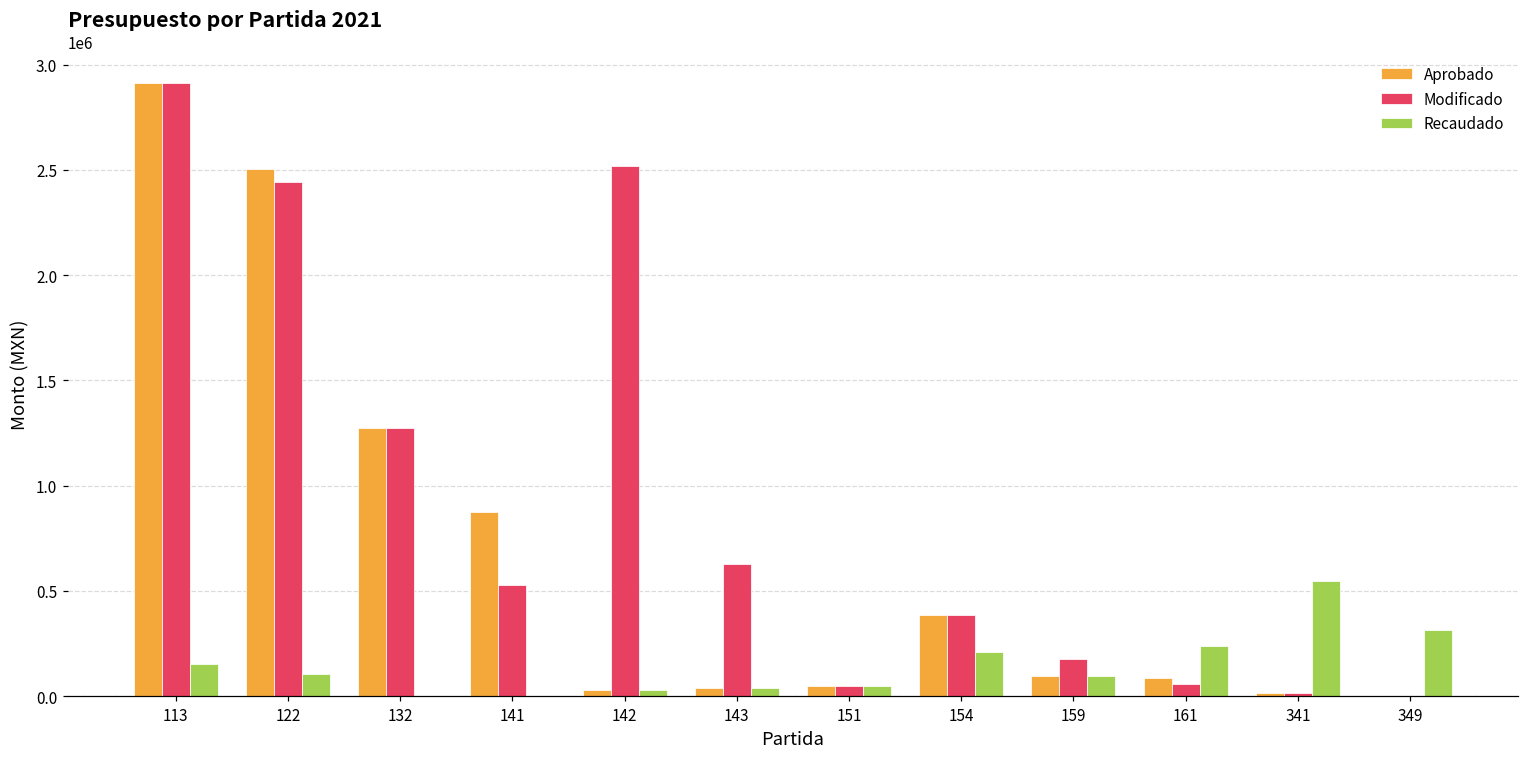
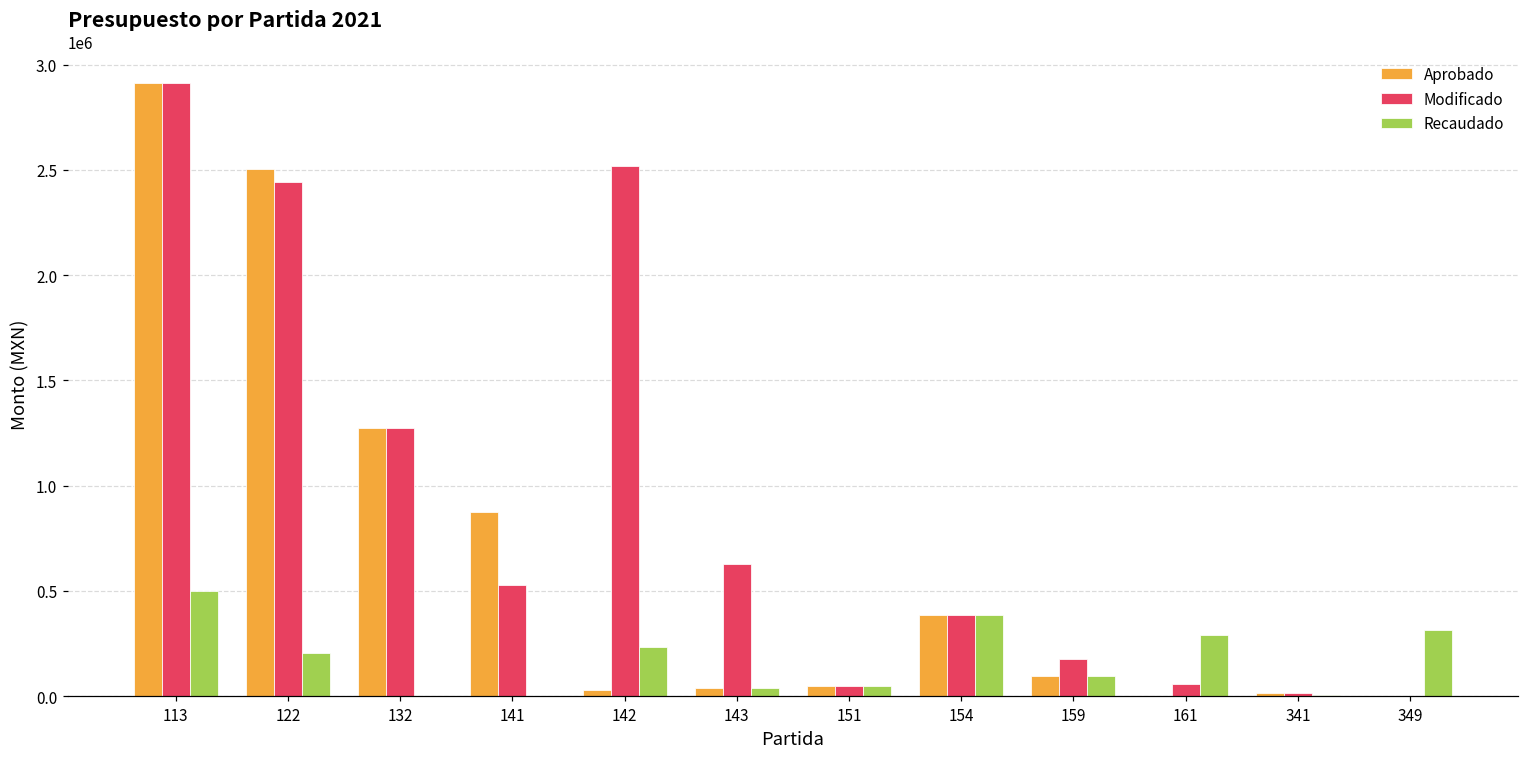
Recaudado, 113: 150000 -> 500000
Recaudado, 122: 110000 -> 200000
Recaudado, 142: 30000 -> 240000
Recaudado, 154: 210000 -> 380000
Aprobado, 161: 90000 -> 0
Recaudado, 161: 240000 -> 290000
Recaudado, 341: 550000 -> 10000
